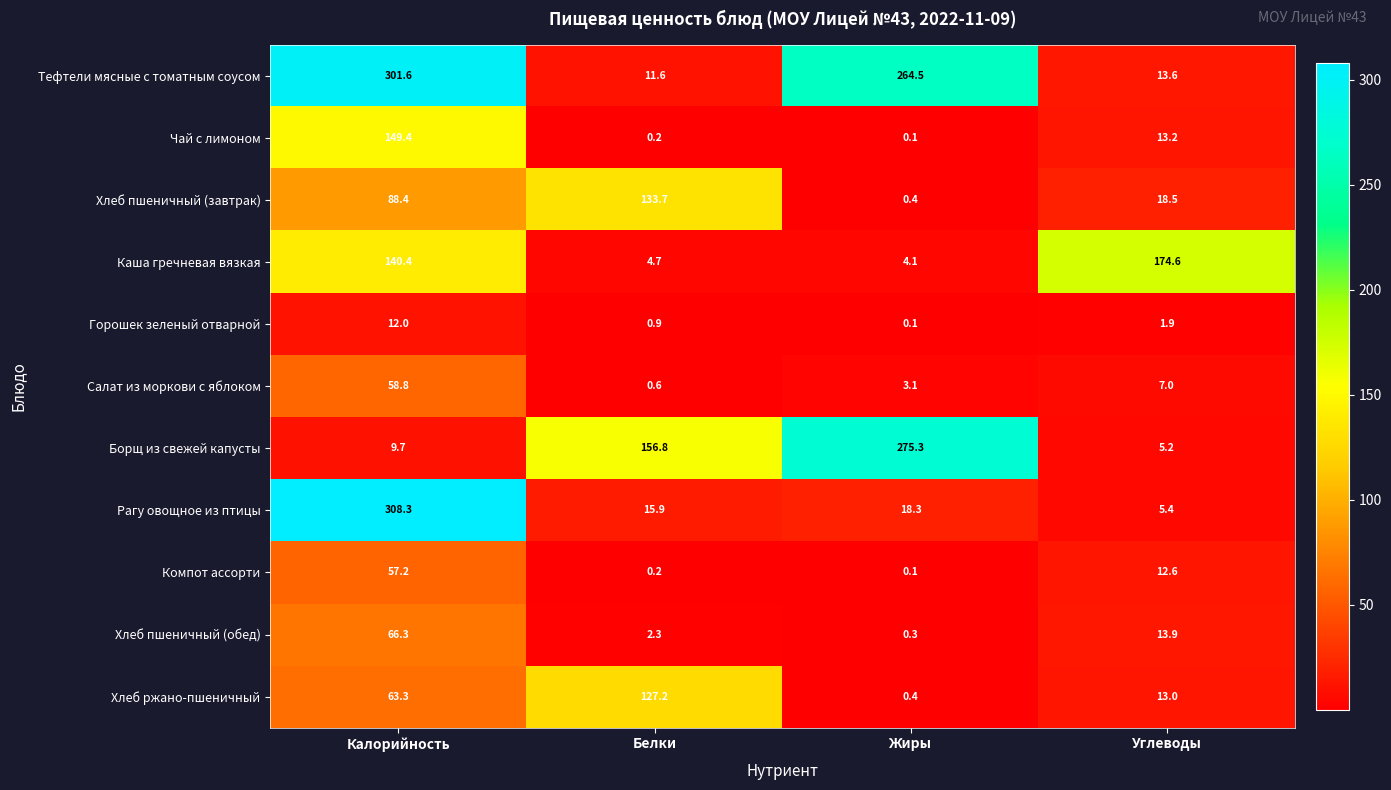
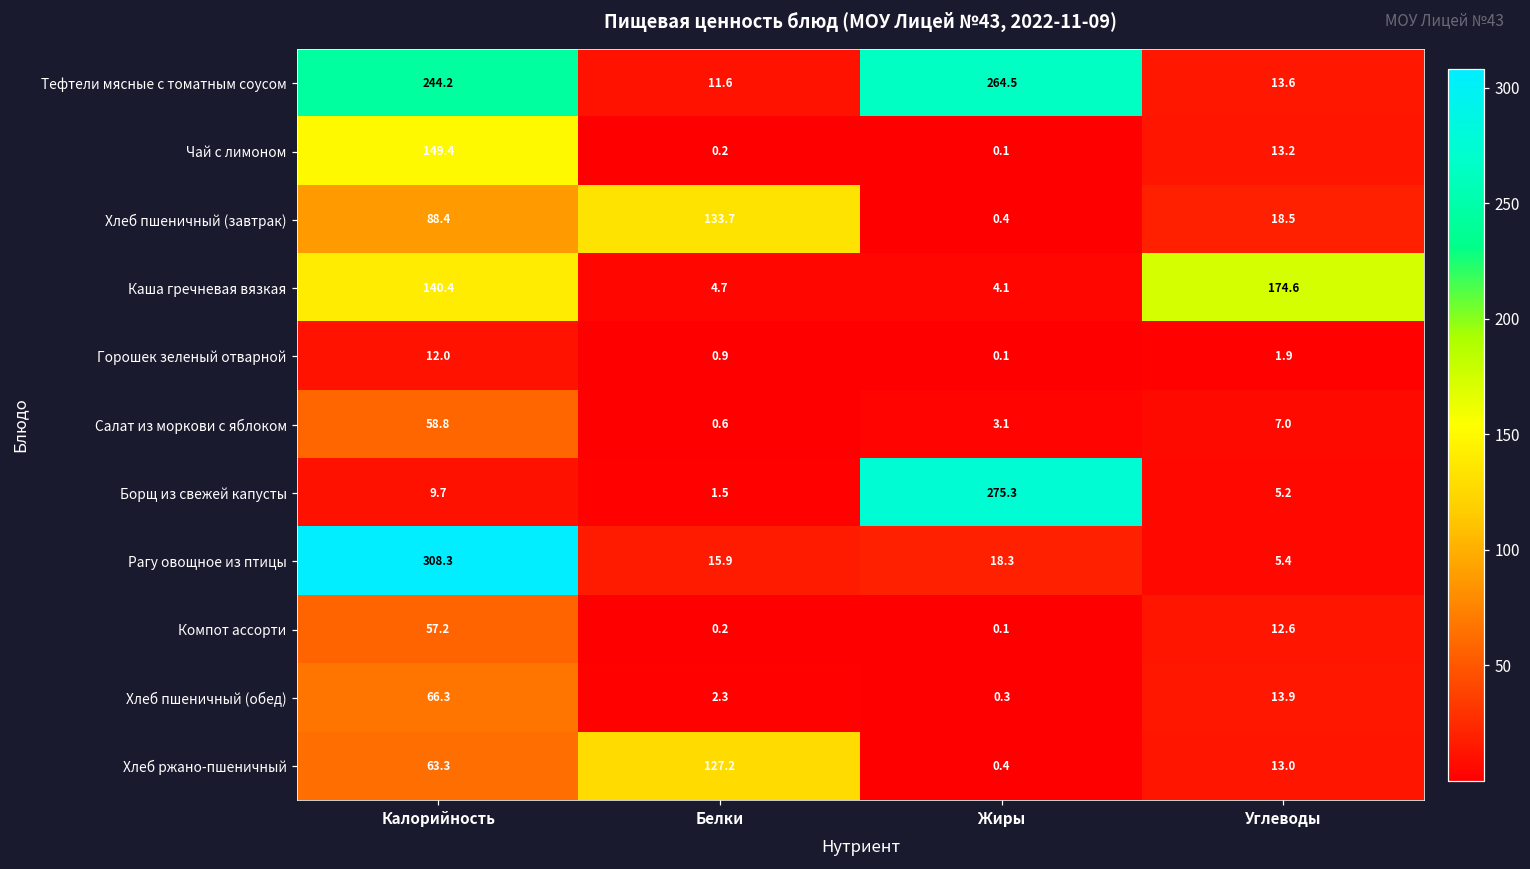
Тефтели мясные с томатным соусом, Калорийность: 301.6 -> 244.2
Борщ из свежей капусты, Белки: 156.8 -> 1.5
